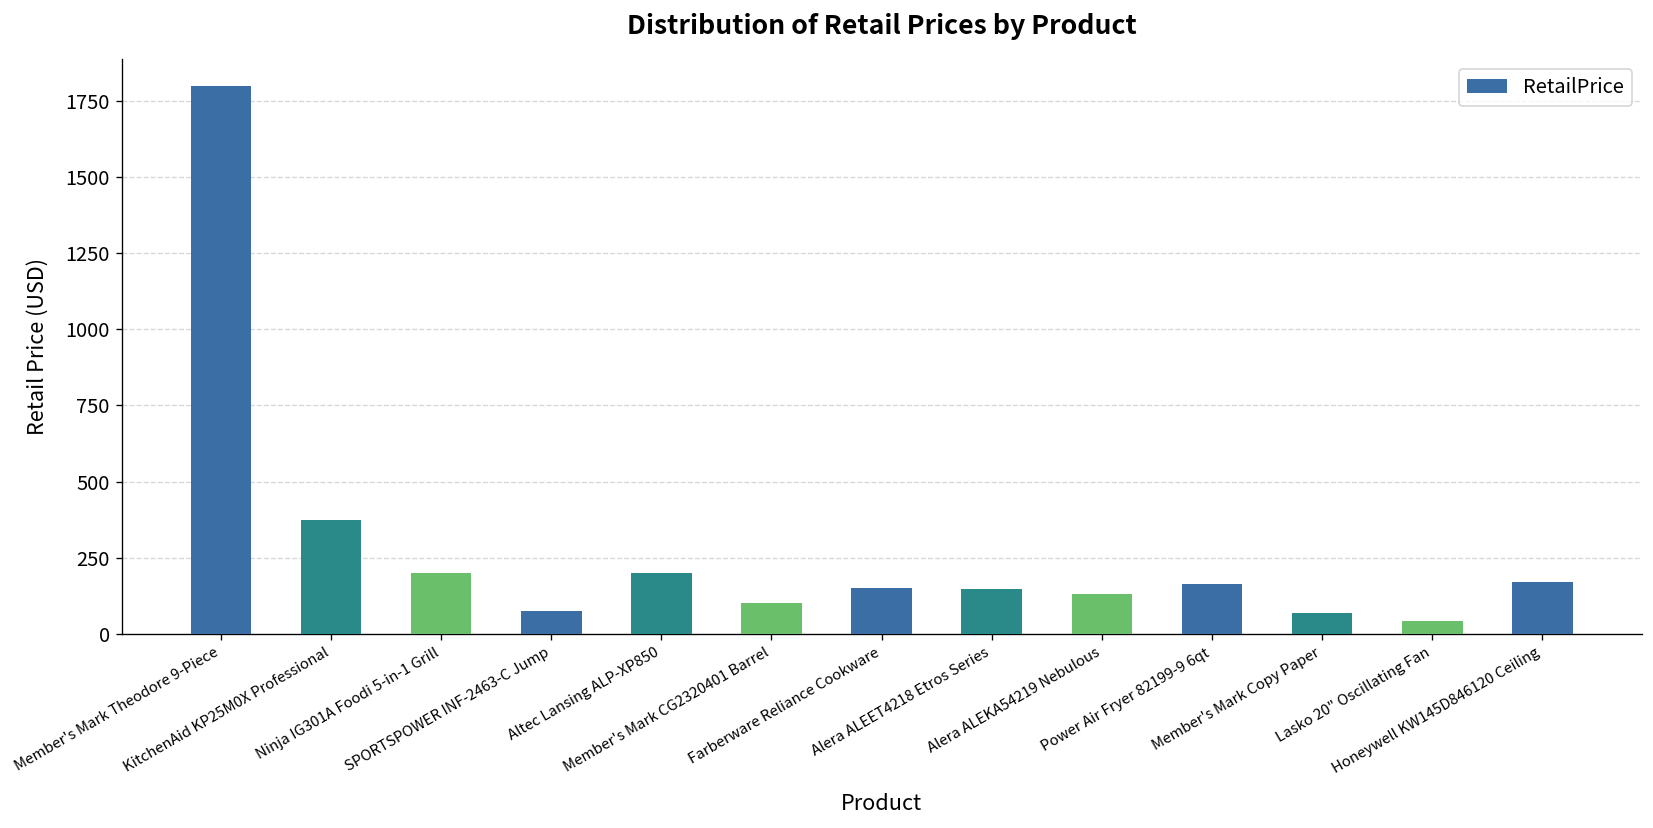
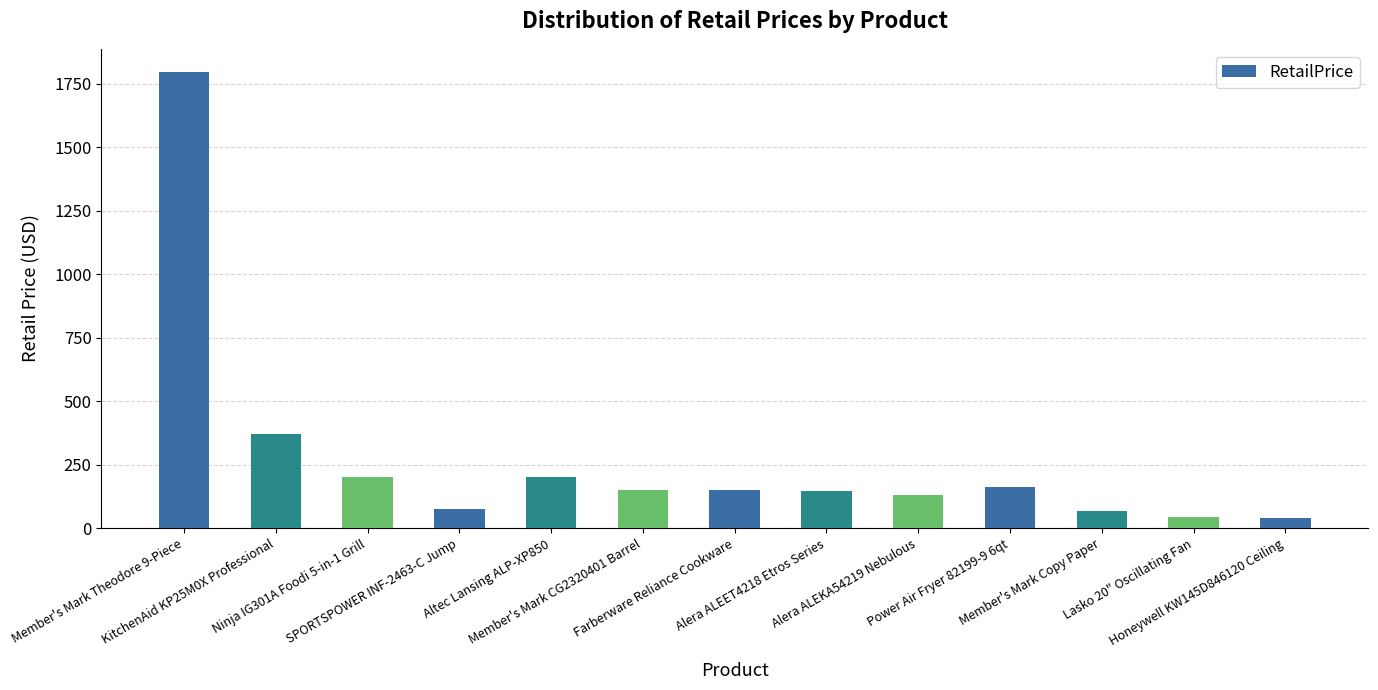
Member's Mark CG2320401 Barrel: 100 -> 150
Honeywell KW145D846120 Ceiling: 170 -> 40
